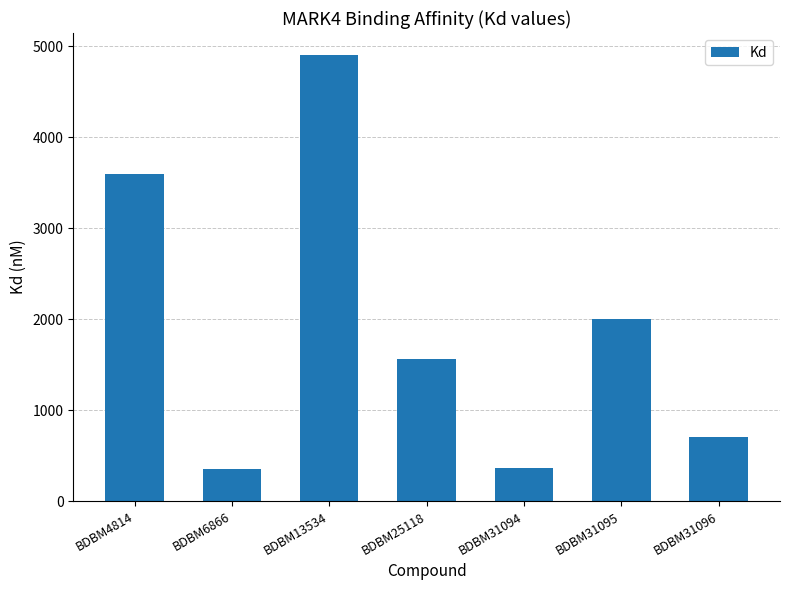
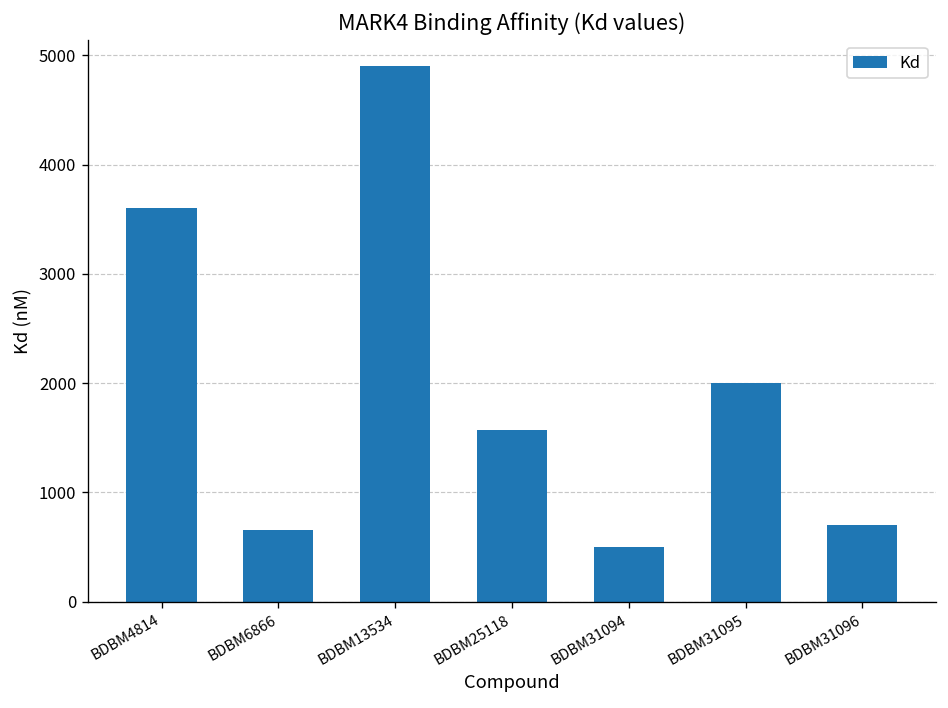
BDBM6866: 400 -> 700
BDBM31094: 400 -> 500
